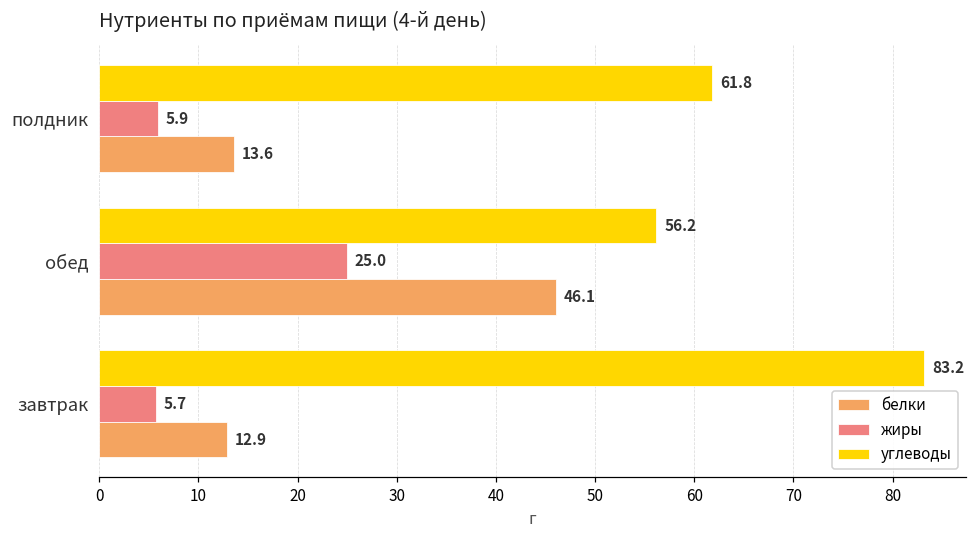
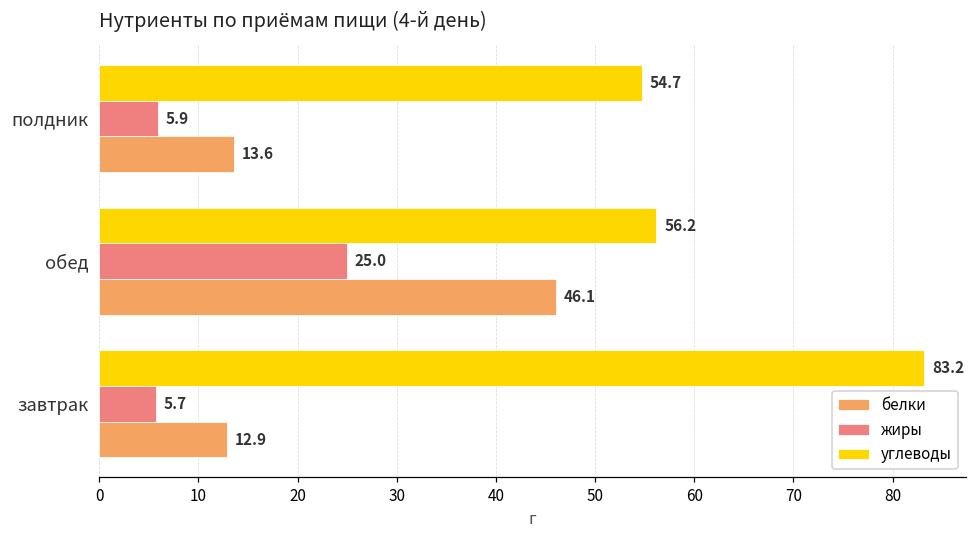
углеводы, полдник: 61.8 -> 54.7
